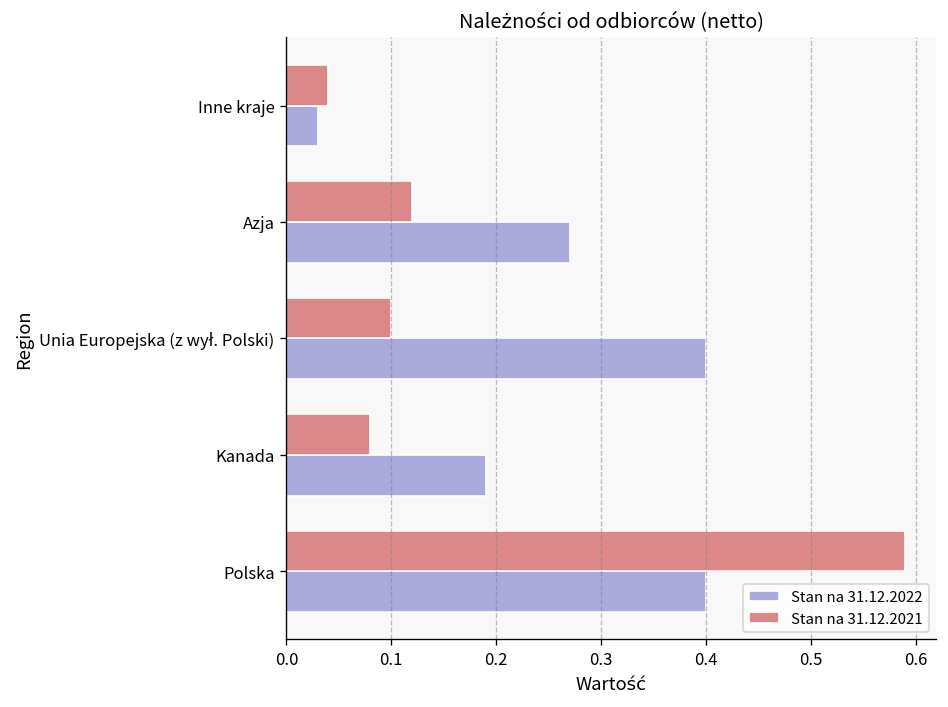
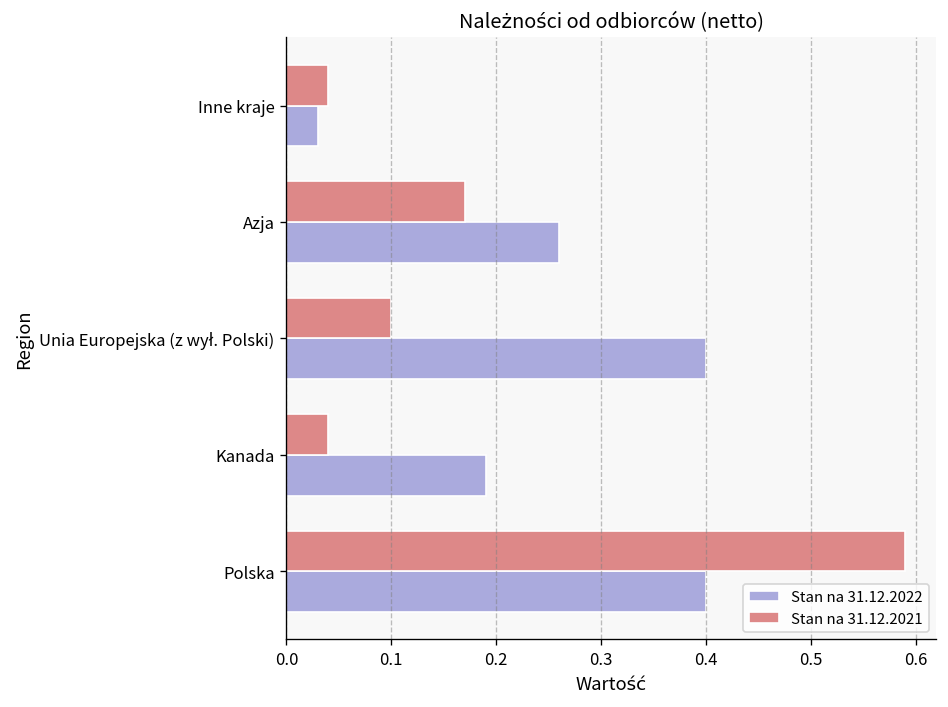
Stan na 31.12.2021, Azja: 0.12 -> 0.17
Stan na 31.12.2022, Azja: 0.27 -> 0.26
Stan na 31.12.2021, Kanada: 0.08 -> 0.04
